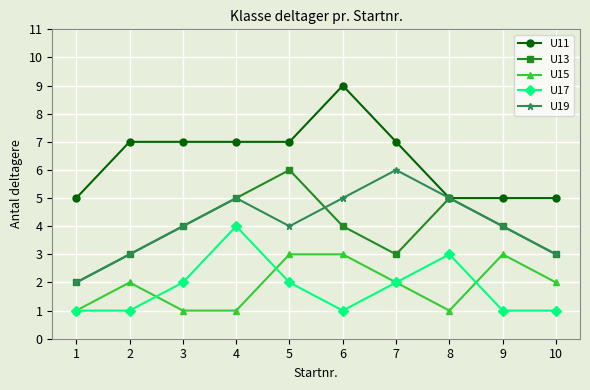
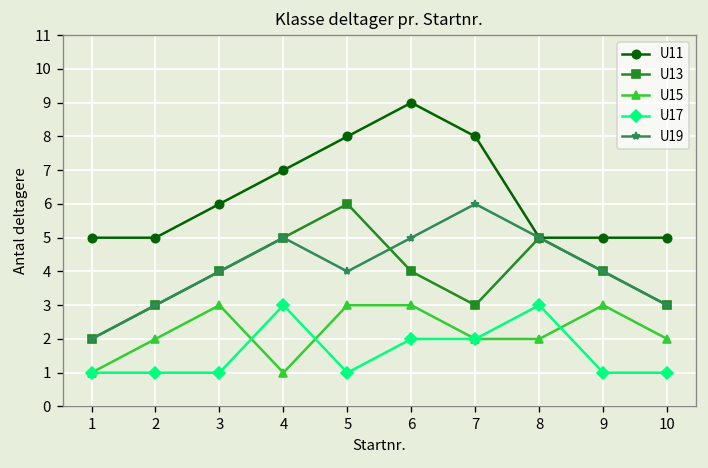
U11, 2: 7 -> 5
U11, 3: 7 -> 6
U15, 3: 1 -> 3
U17, 3: 2 -> 1
U17, 4: 4 -> 3
U11, 5: 7 -> 8
U17, 5: 2 -> 1
U17, 6: 1 -> 2
U11, 7: 7 -> 8
U15, 8: 1 -> 2
